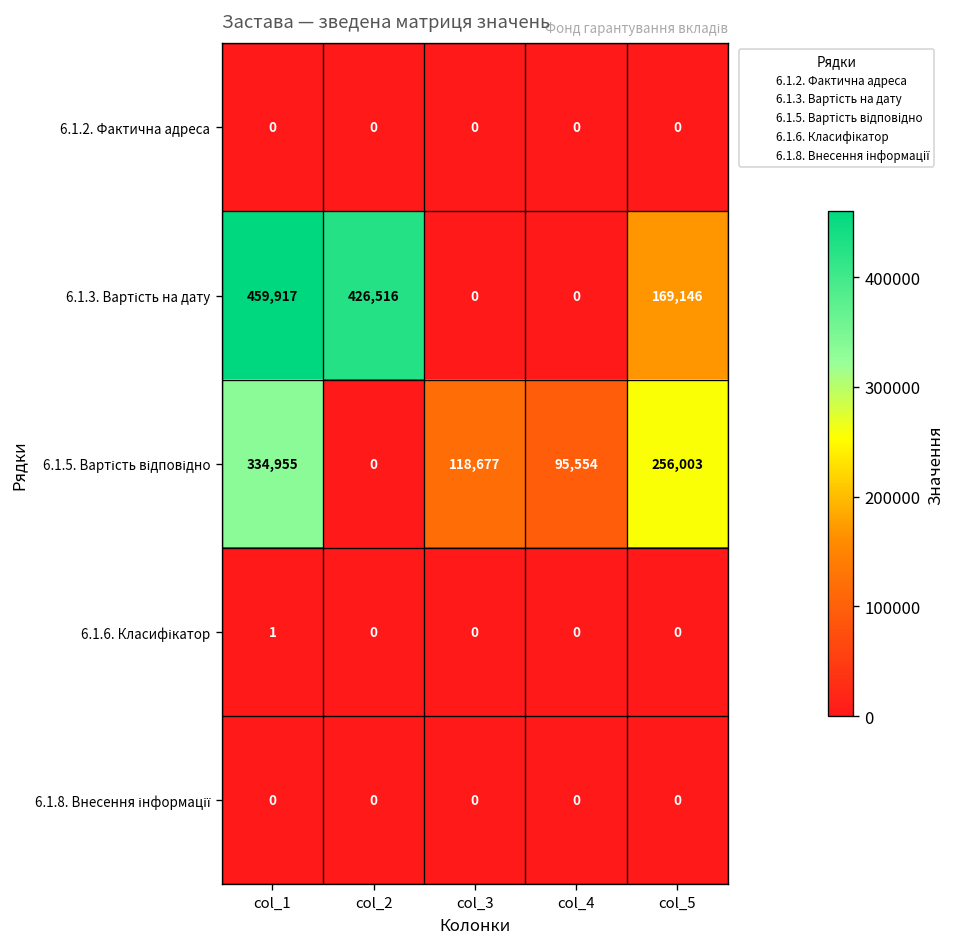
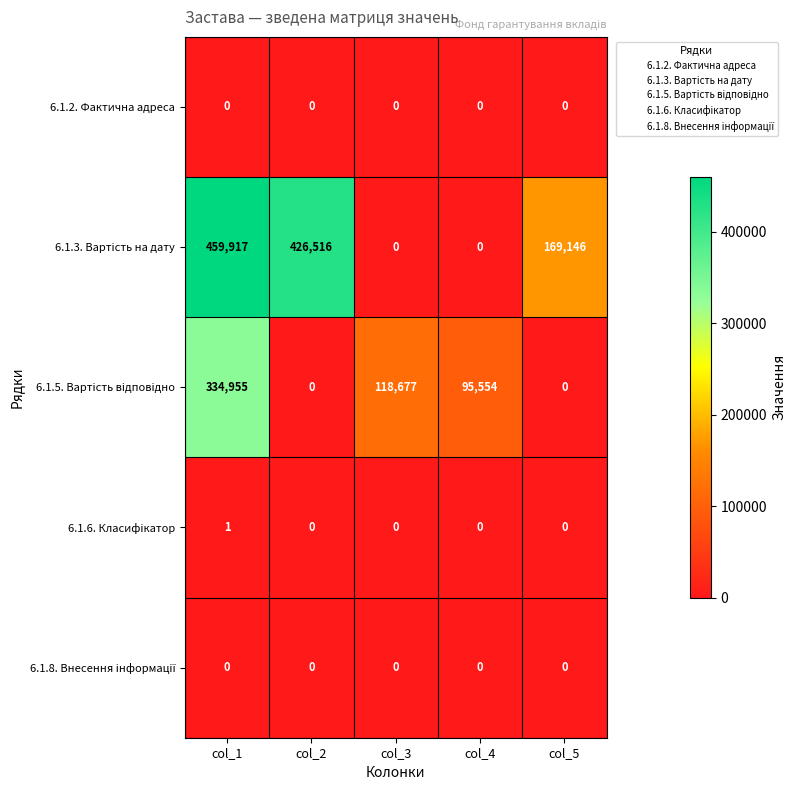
6.1.5. Вартість відповідно, col_5: 256,003 -> 0
